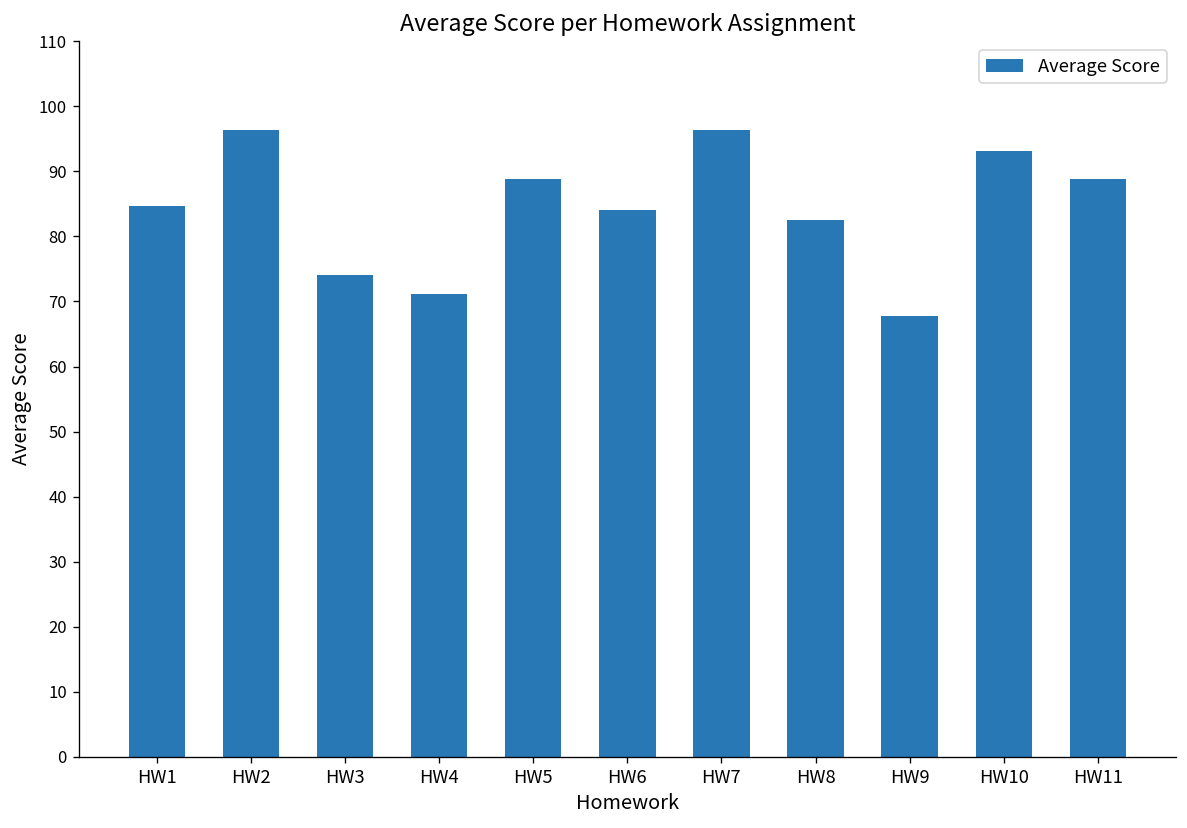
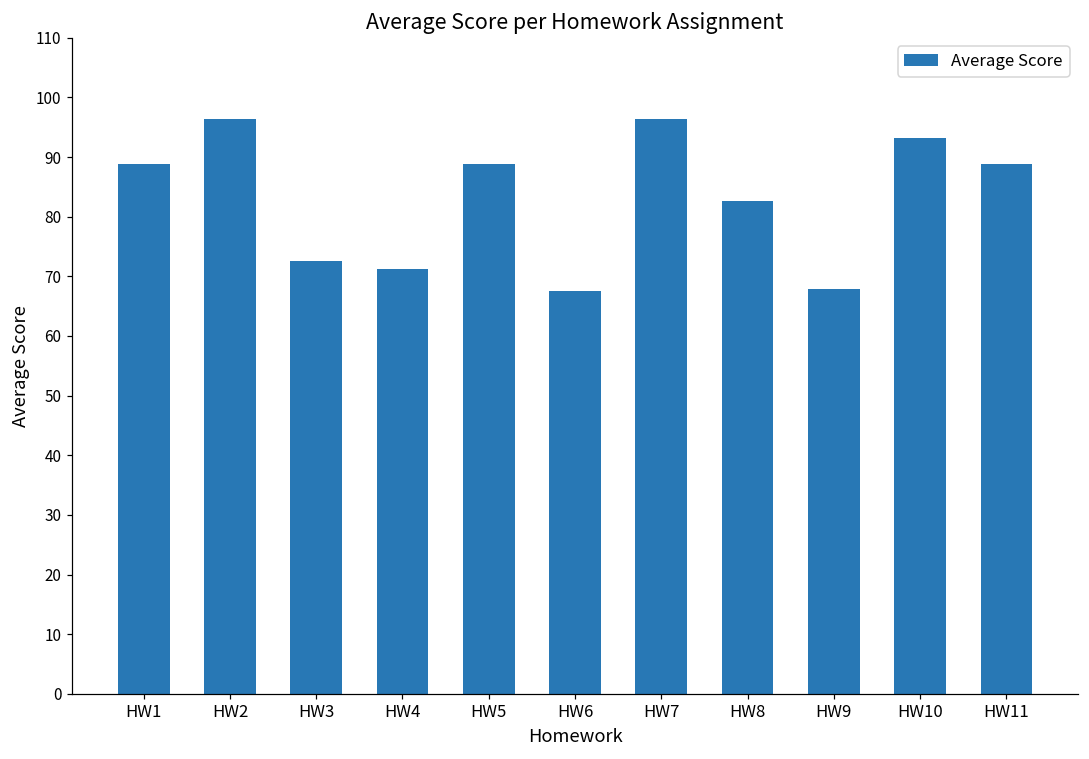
HW1: 85 -> 89
HW3: 74 -> 73
HW6: 84 -> 68
